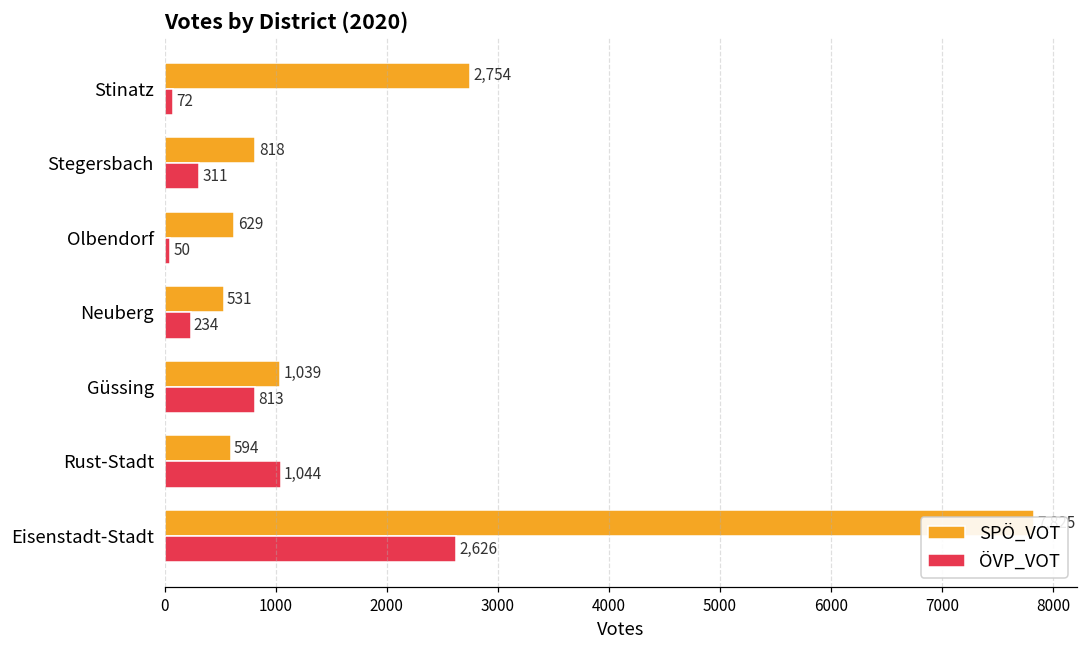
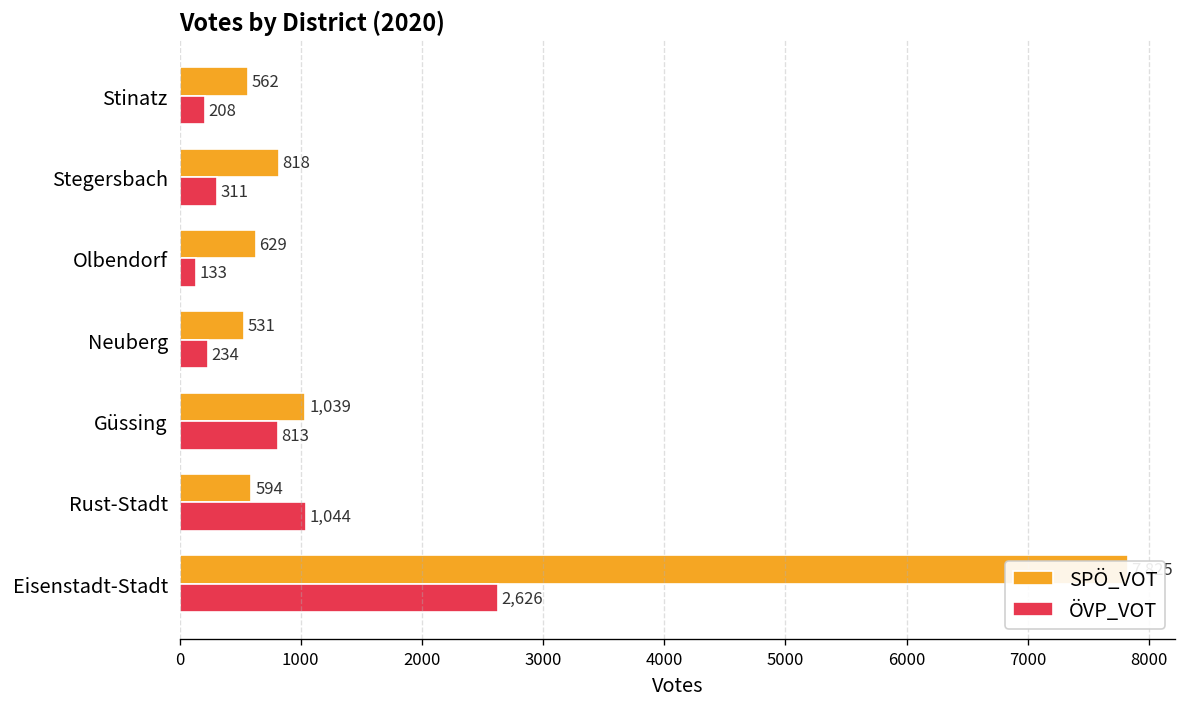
SPÖ_VOT, Stinatz: 2,754 -> 562
ÖVP_VOT, Stinatz: 72 -> 208
ÖVP_VOT, Olbendorf: 50 -> 133
